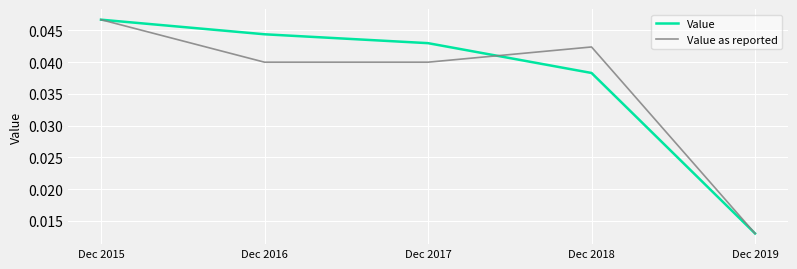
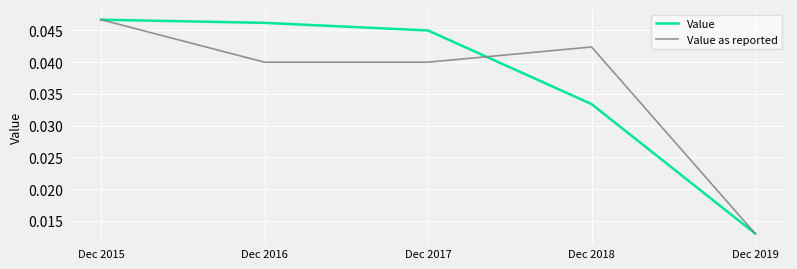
Value, Dec 2016: 0.044 -> 0.046
Value, Dec 2017: 0.043 -> 0.045
Value, Dec 2018: 0.038 -> 0.033
